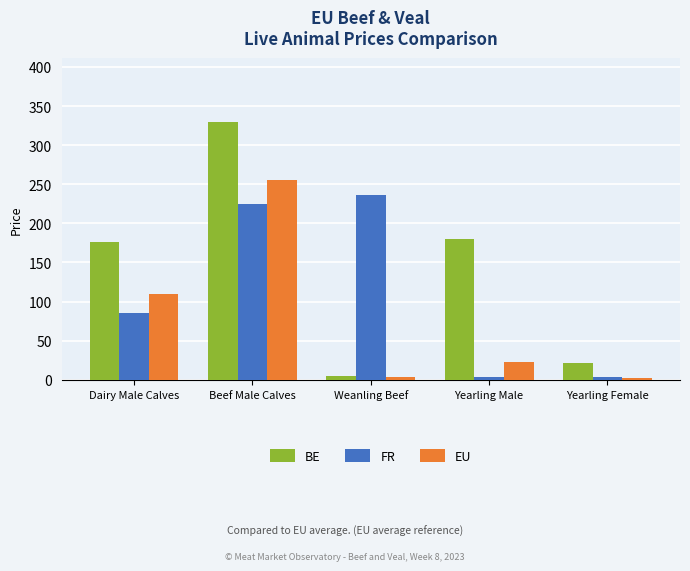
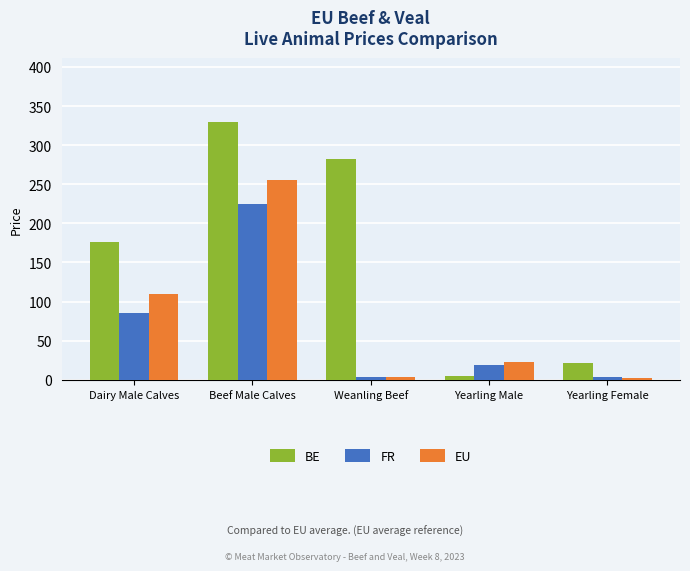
BE, Weanling Beef: 0 -> 280
FR, Weanling Beef: 240 -> 0
BE, Yearling Male: 180 -> 0
FR, Yearling Male: 0 -> 20
